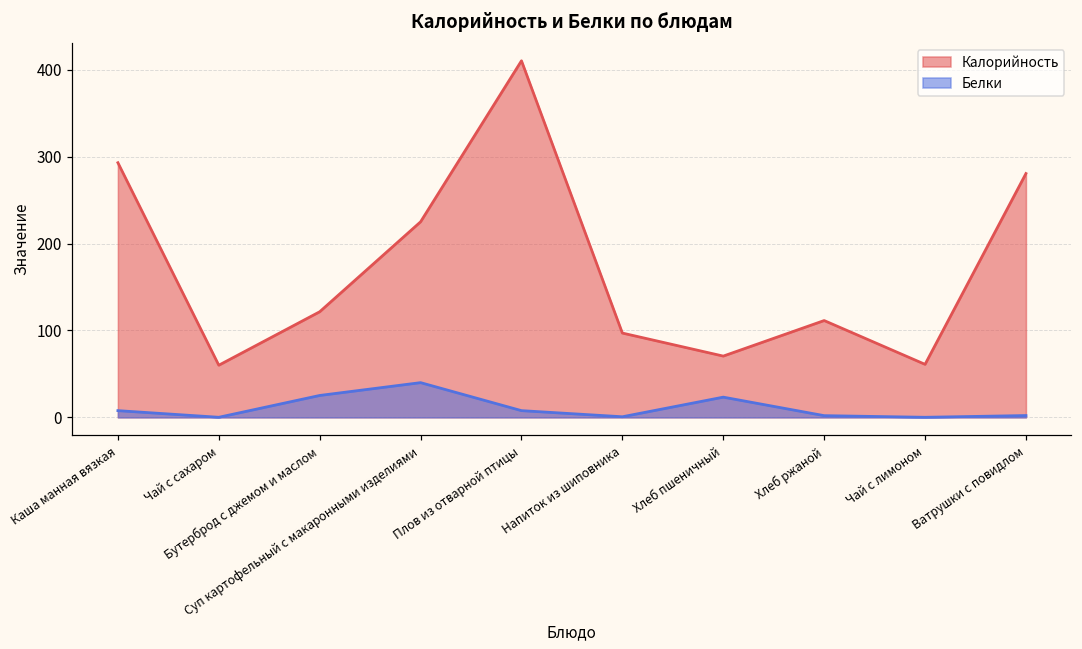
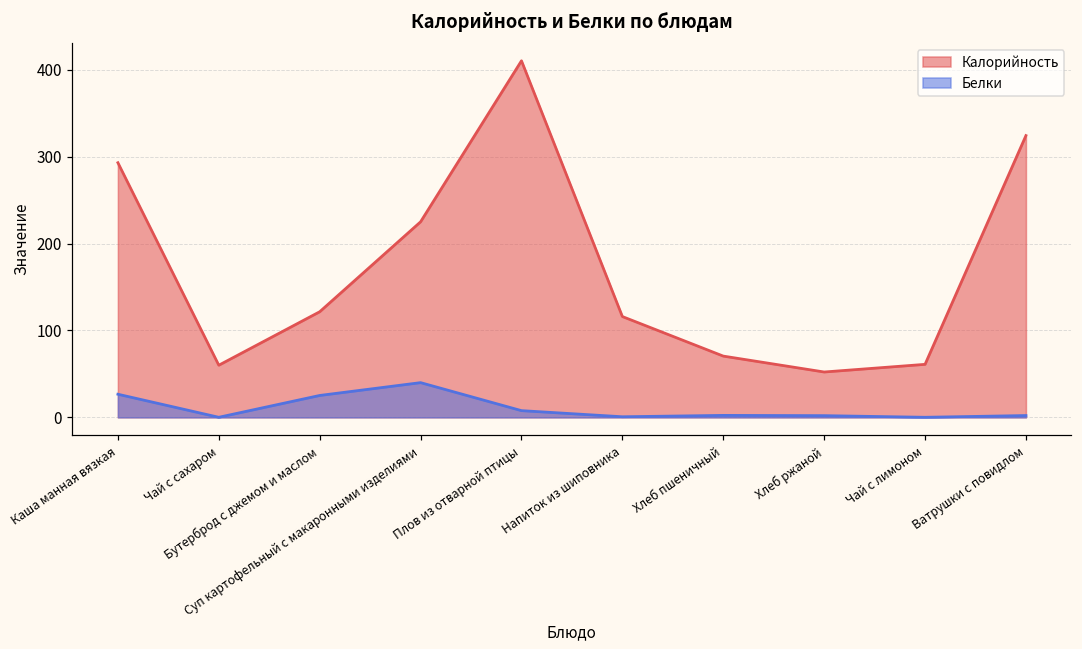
Белки, Каша манная вязкая: 10 -> 30
Калорийность, Напиток из шиповника: 100 -> 120
Белки, Хлеб пшеничный: 20 -> 0
Калорийность, Хлеб ржаной: 110 -> 50
Калорийность, Ватрушки с повидлом: 280 -> 320
